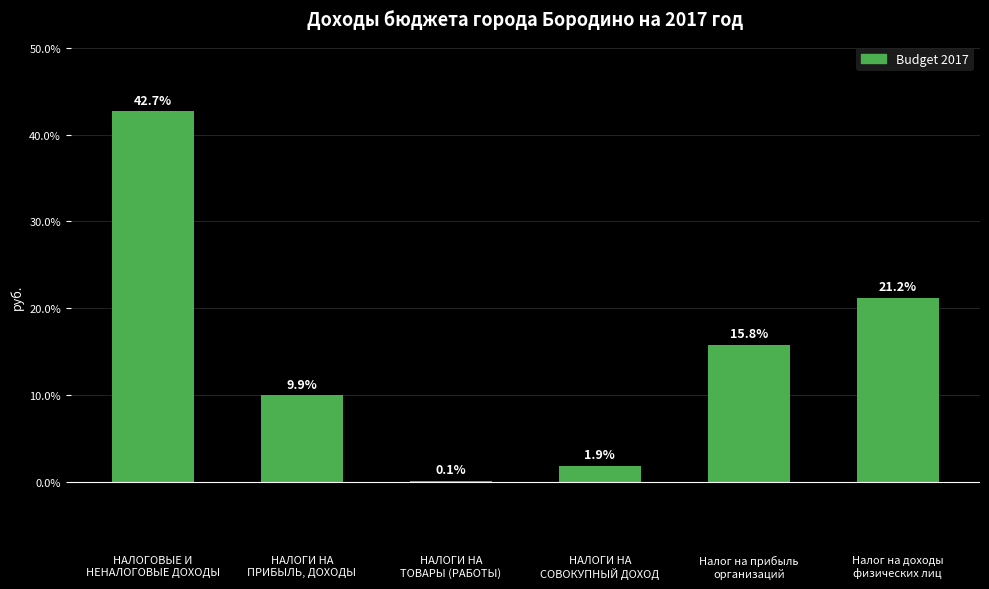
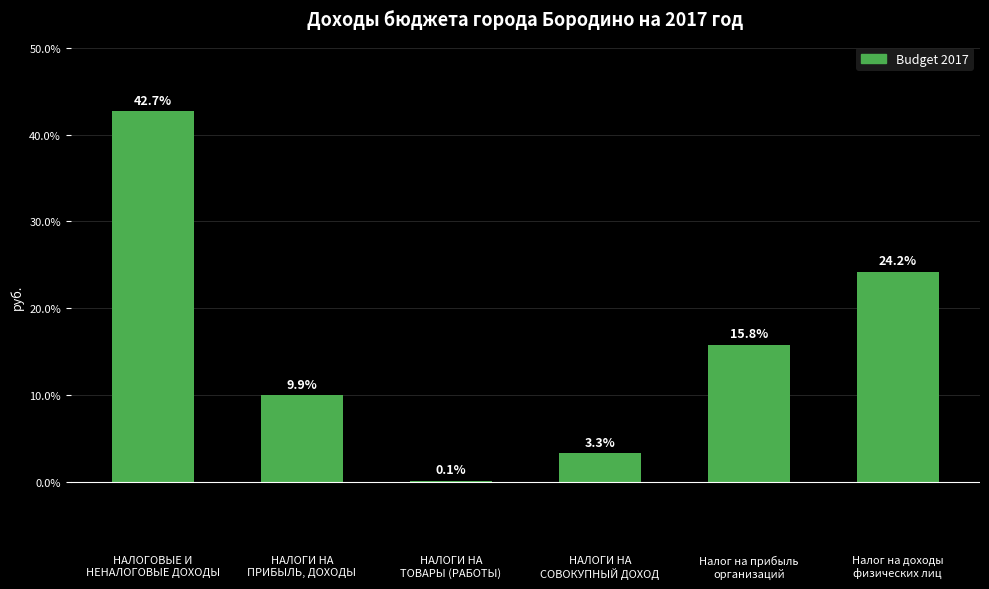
НАЛОГИ НА СОВОКУПНЫЙ ДОХОД: 1.9% -> 3.3%
Налог на доходы физических лиц: 21.2% -> 24.2%
